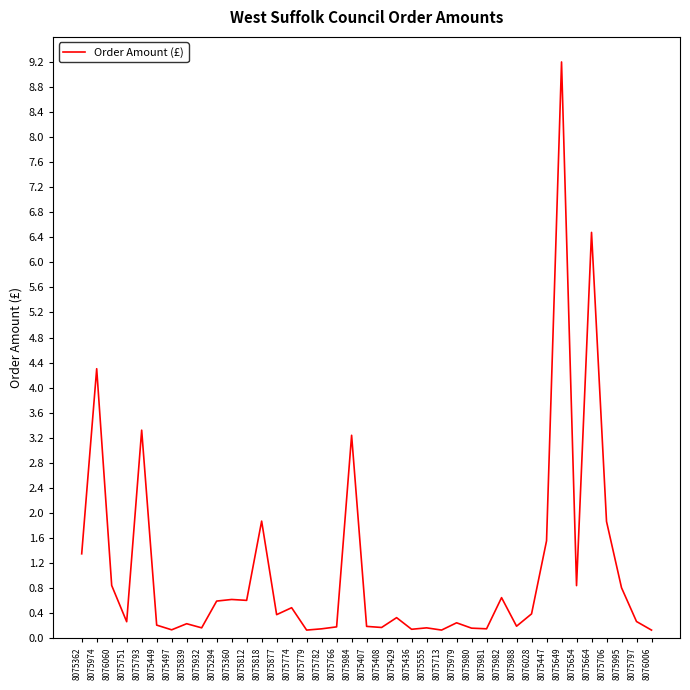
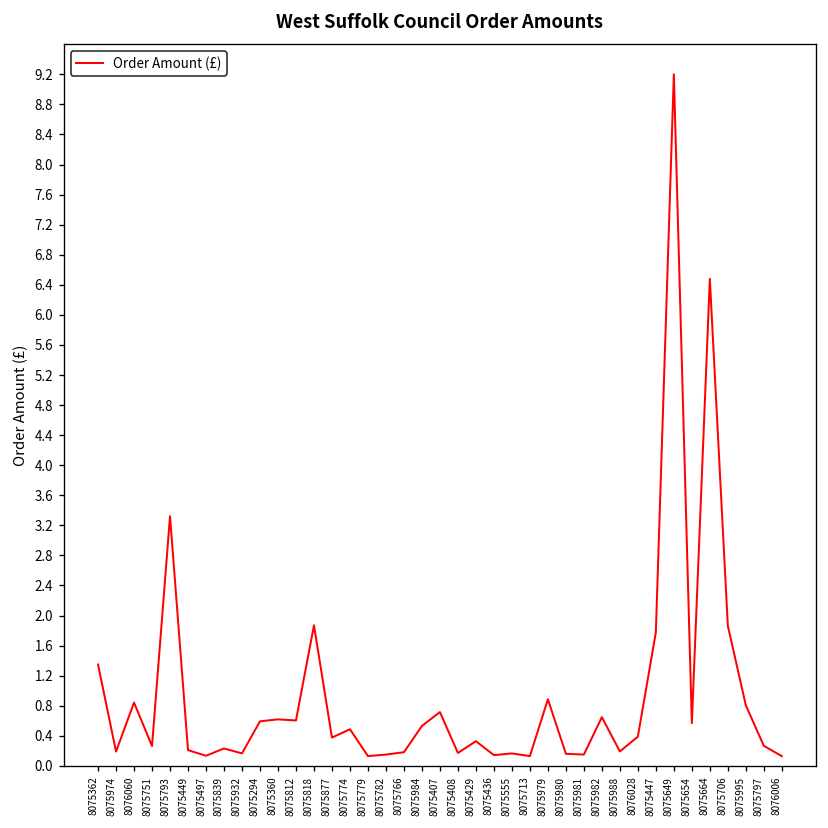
8075974: 4.3 -> 0.2
8075984: 3.2 -> 0.5
8075407: 0.2 -> 0.7
8075979: 0.2 -> 0.9
8075447: 1.6 -> 1.8
8075654: 0.8 -> 0.6
